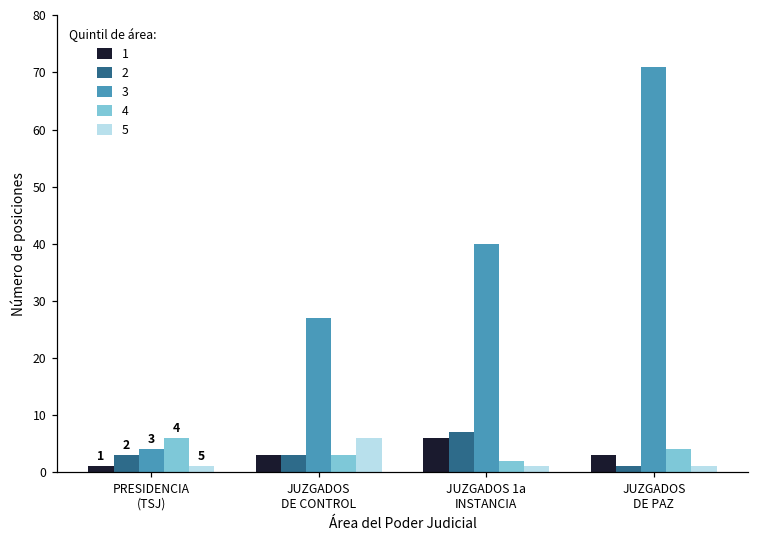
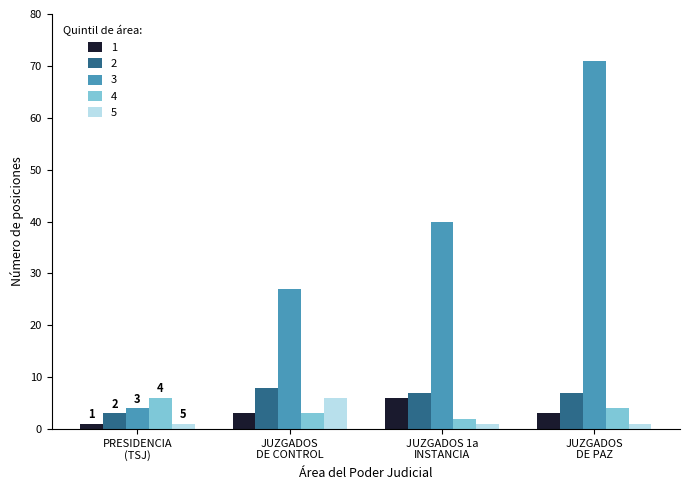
2, JUZGADOS DE CONTROL: 3 -> 8
2, JUZGADOS DE PAZ: 1 -> 7
